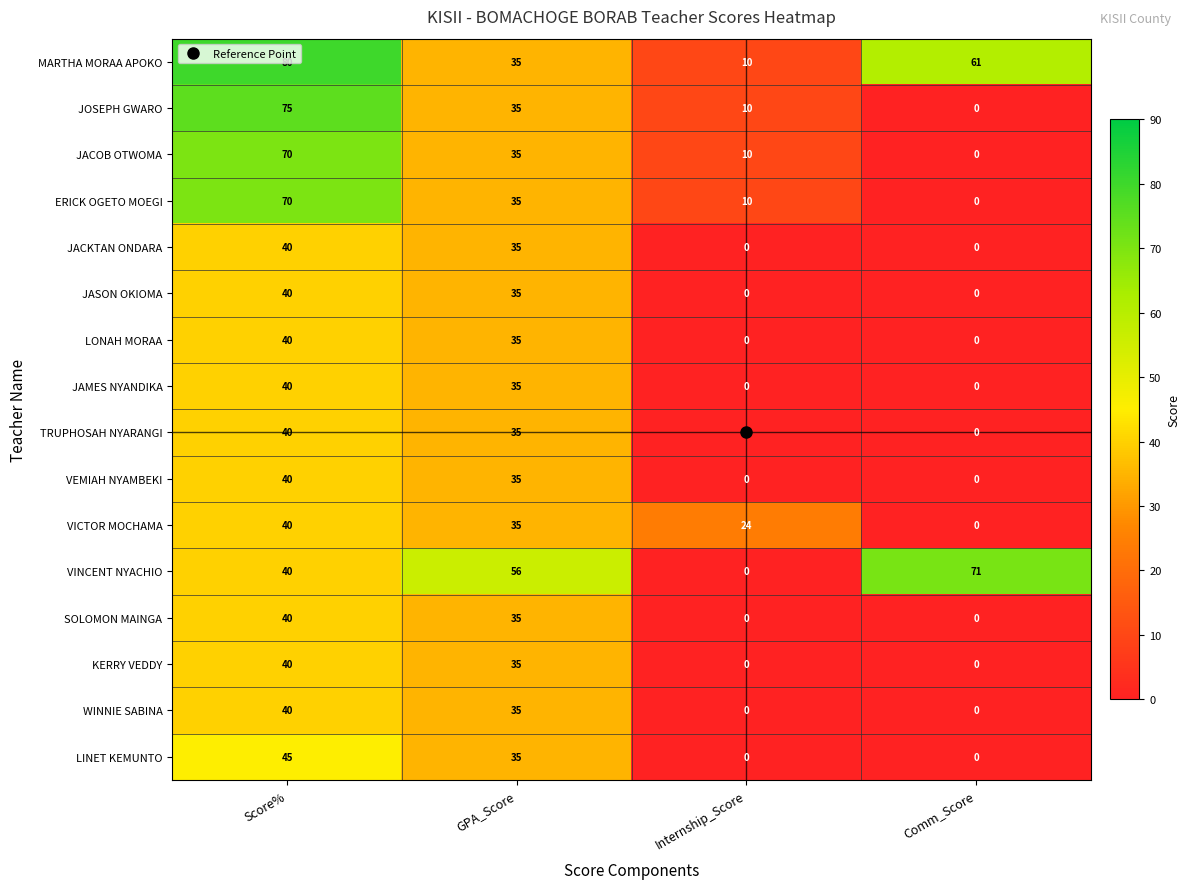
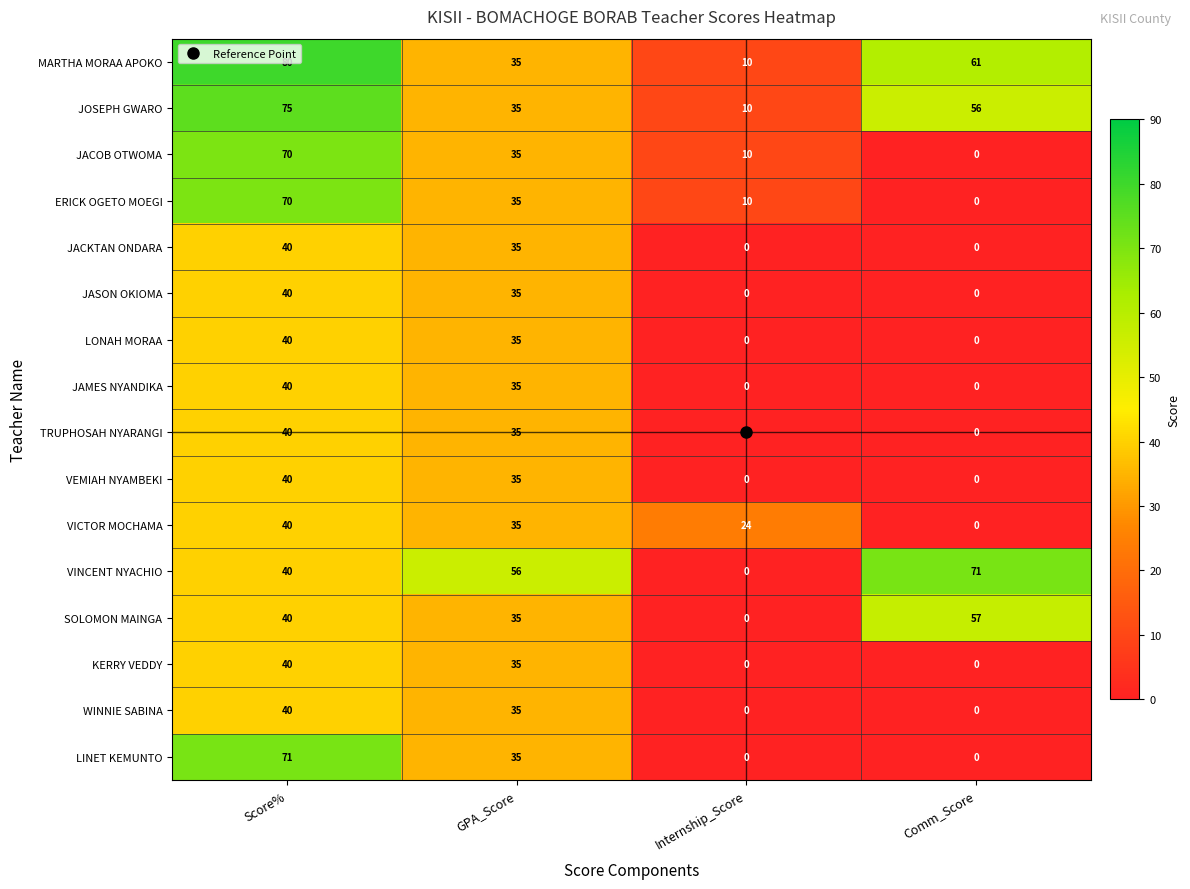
JOSEPH GWARO, Comm_Score: 0 -> 56
SOLOMON MAINGA, Comm_Score: 0 -> 57
LINET KEMUNTO, Score%: 45 -> 71
